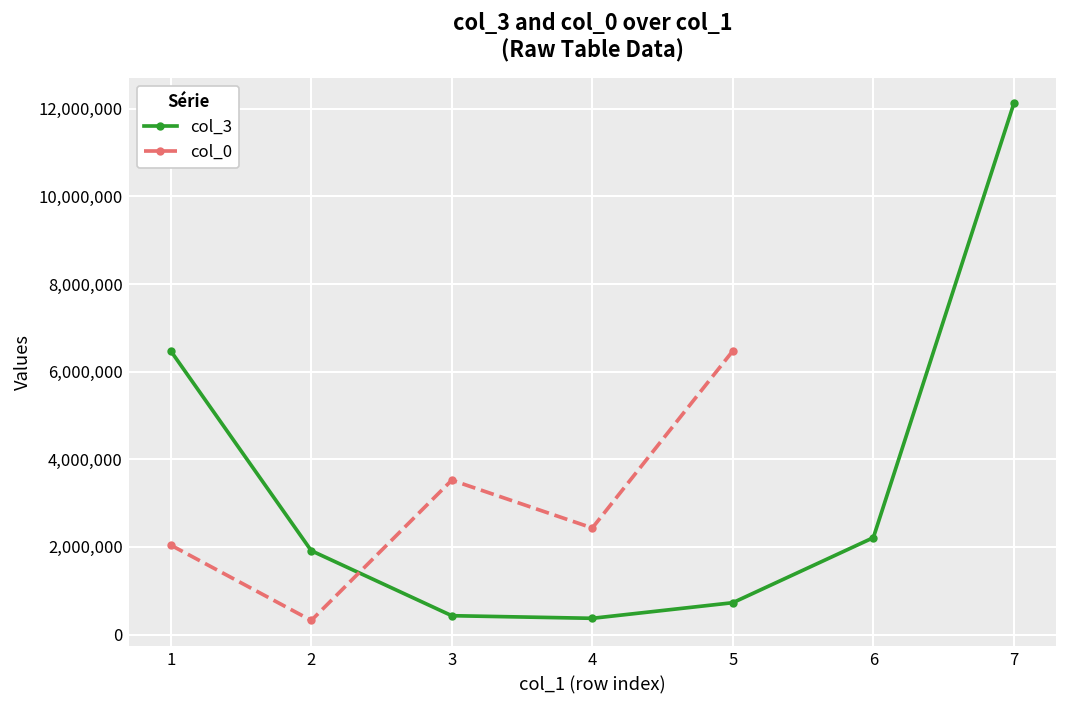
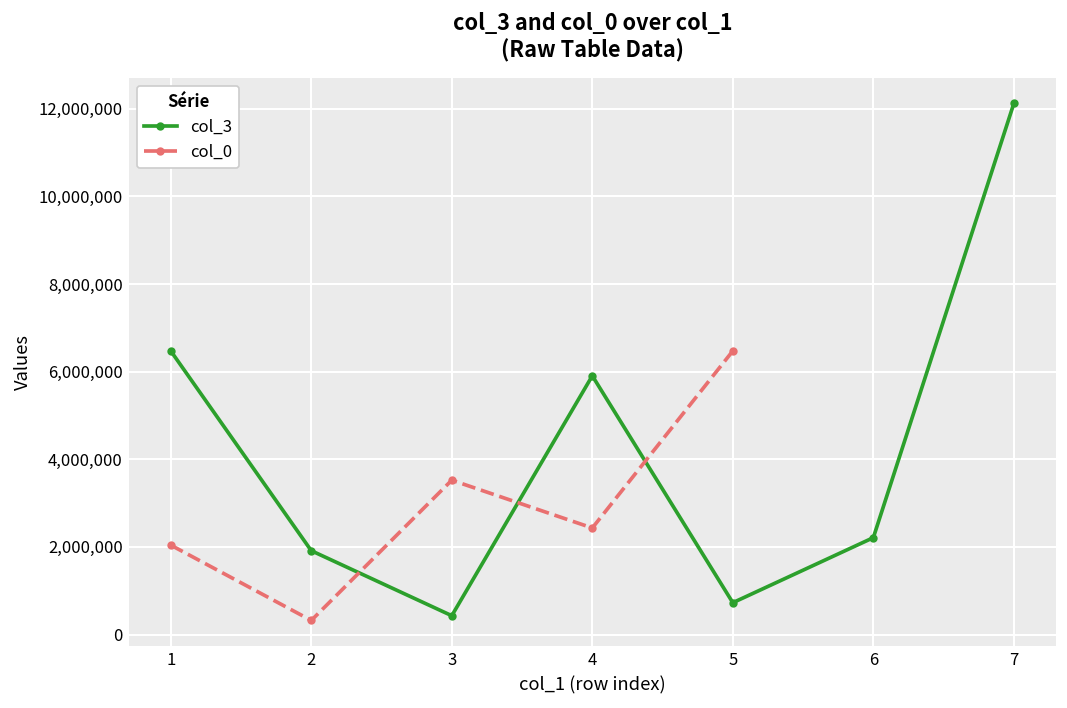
col_3, 4: 400,000 -> 5,900,000
